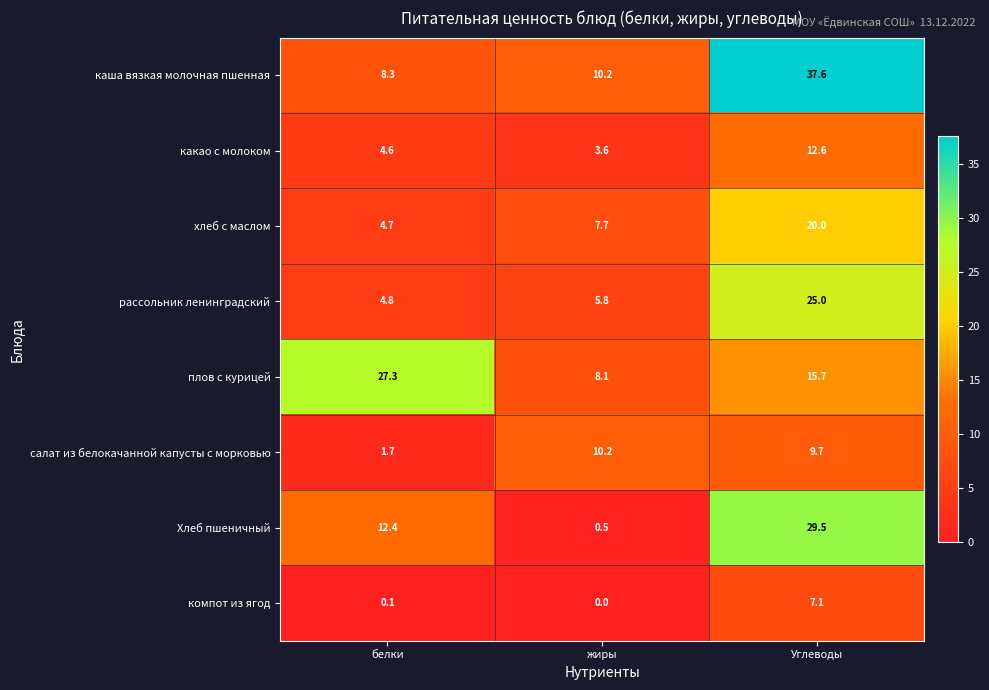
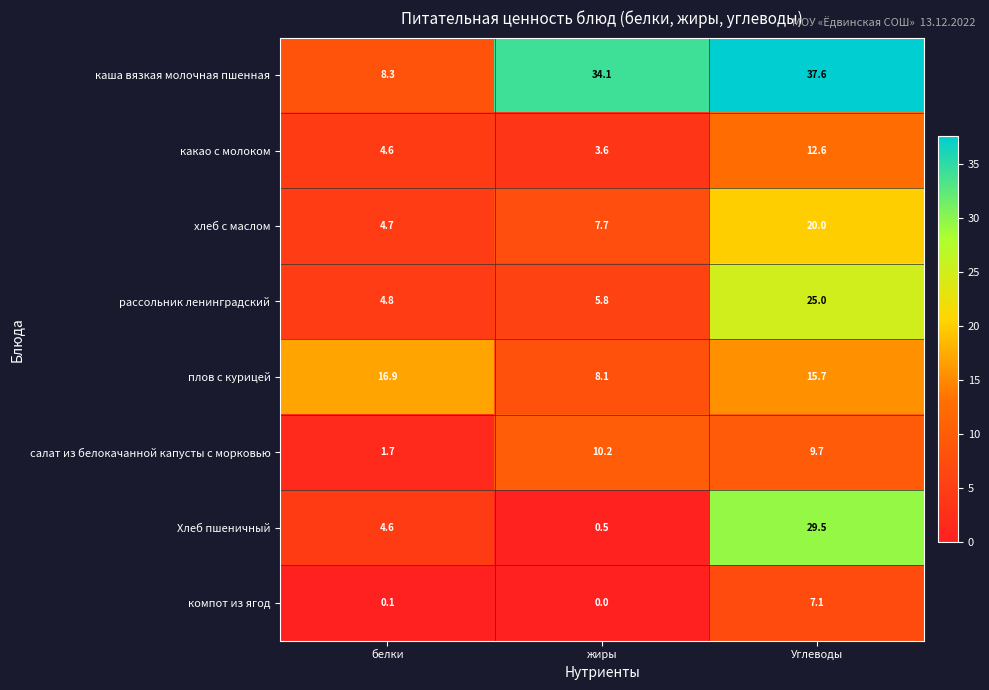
каша вязкая молочная пшенная, жиры: 10.2 -> 34.1
плов с курицей, белки: 27.3 -> 16.9
Хлеб пшеничный, белки: 12.4 -> 4.6
